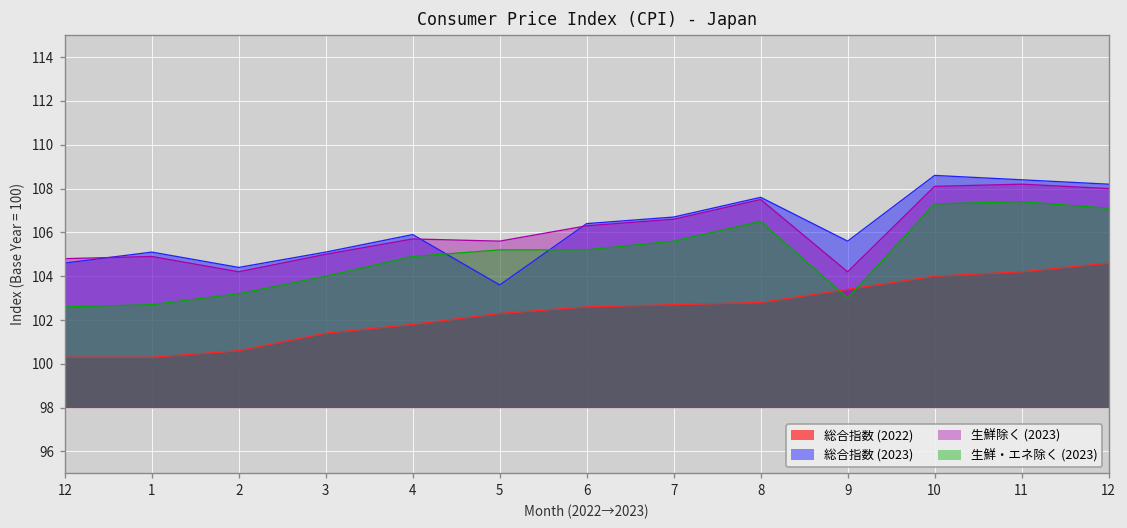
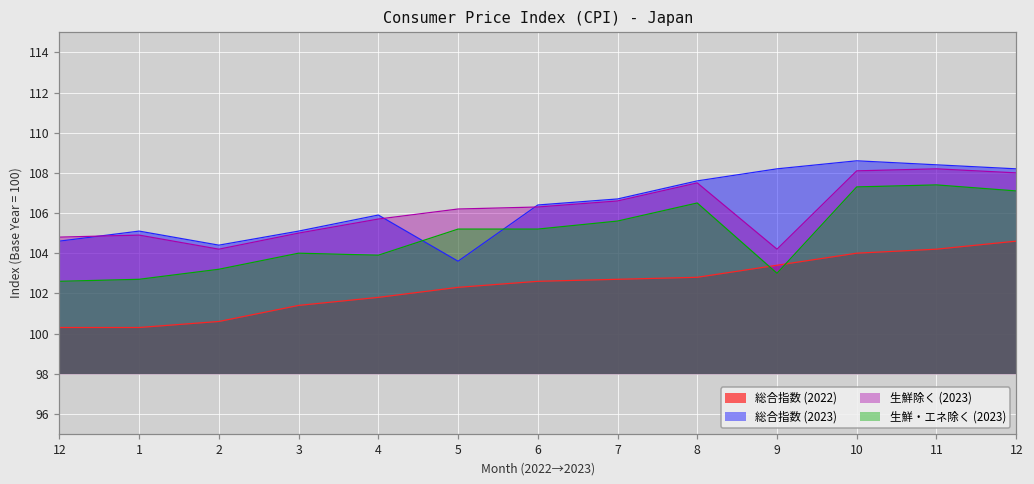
生鮮・エネ除く (2023), 4: 104.9 -> 103.9
生鮮除く (2023), 5: 105.6 -> 106.2
総合指数 (2023), 9: 105.6 -> 108.2
